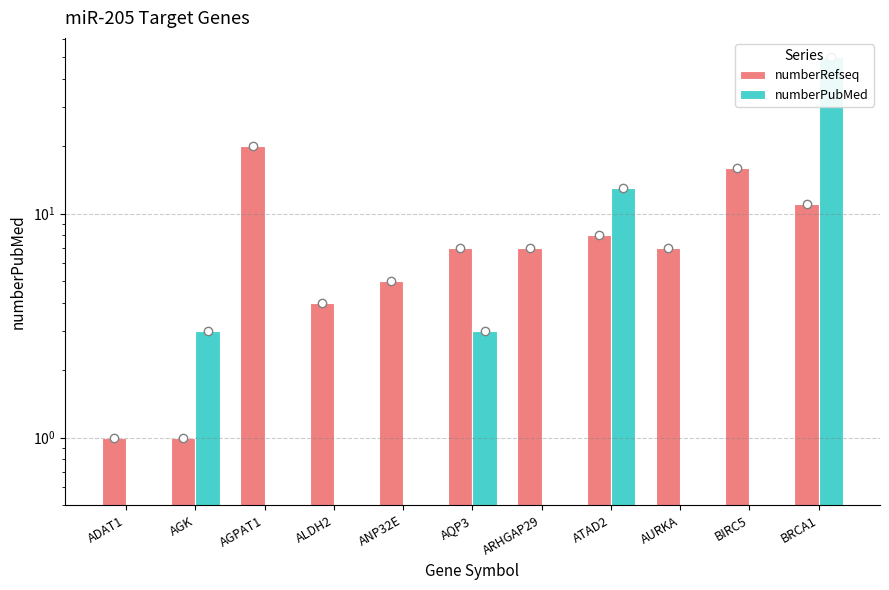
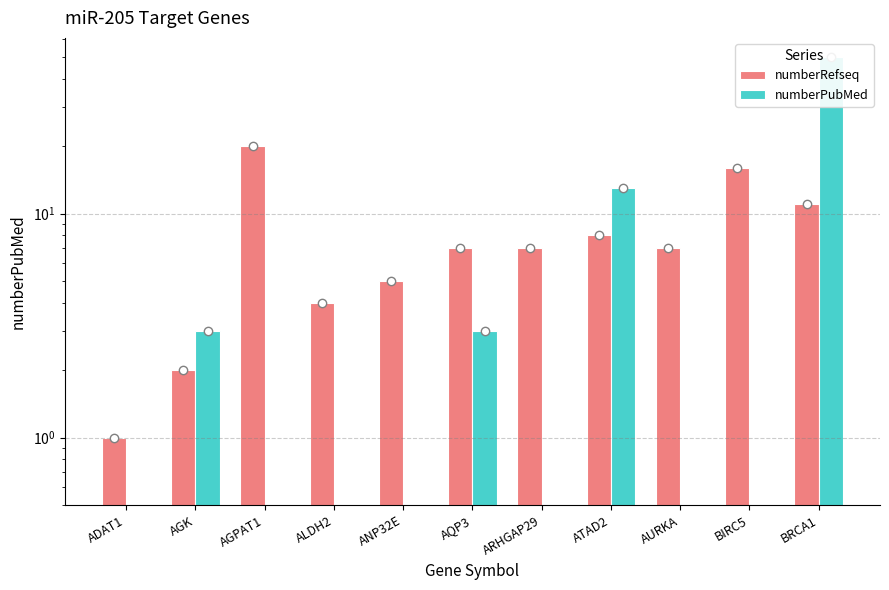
numberRefseq, AGK: 1 -> 2
